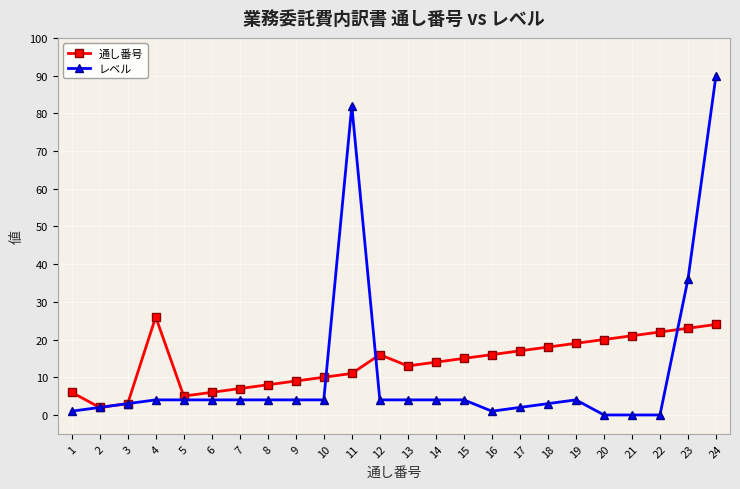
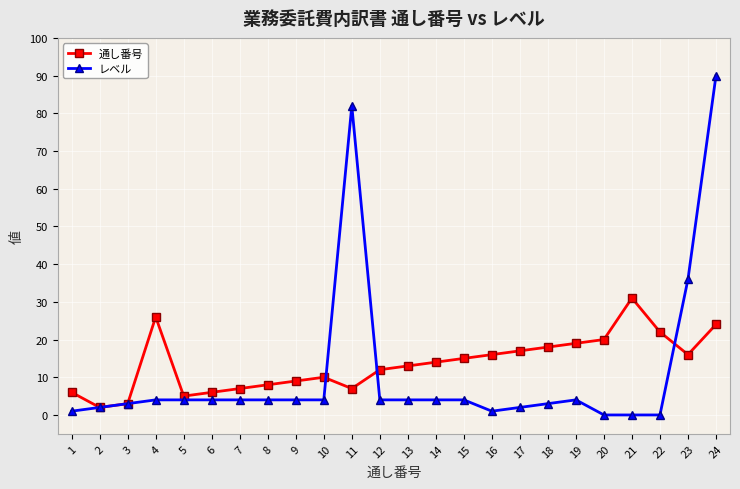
通し番号, 11: 11 -> 7
通し番号, 12: 16 -> 12
通し番号, 21: 21 -> 31
通し番号, 23: 23 -> 16
